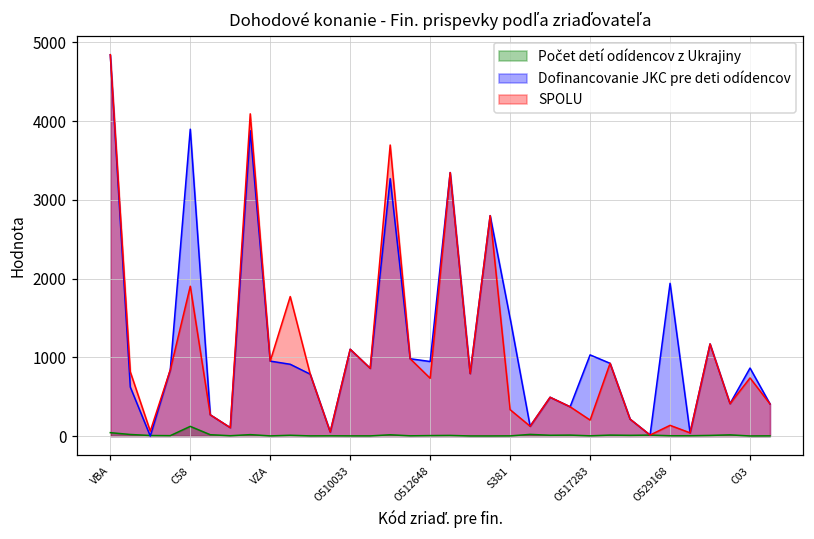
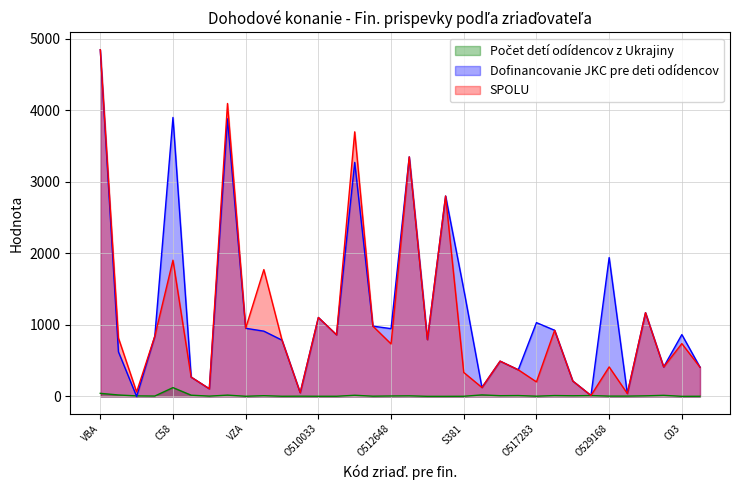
SPOLU, O529168: 100 -> 400
